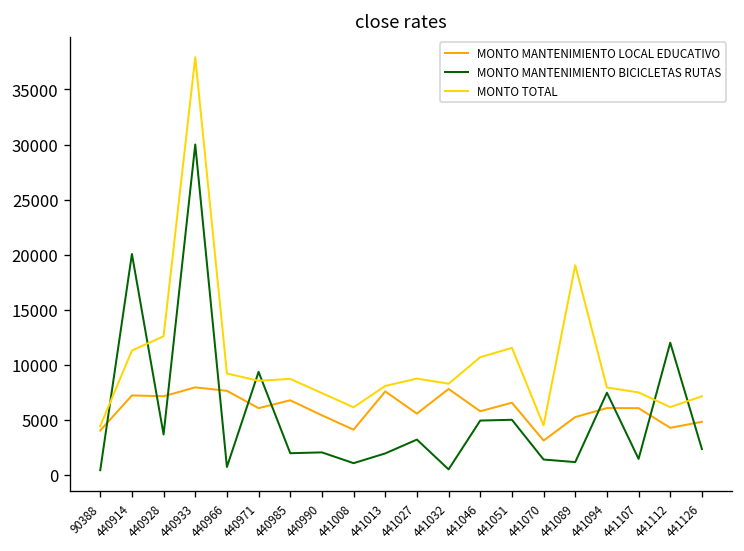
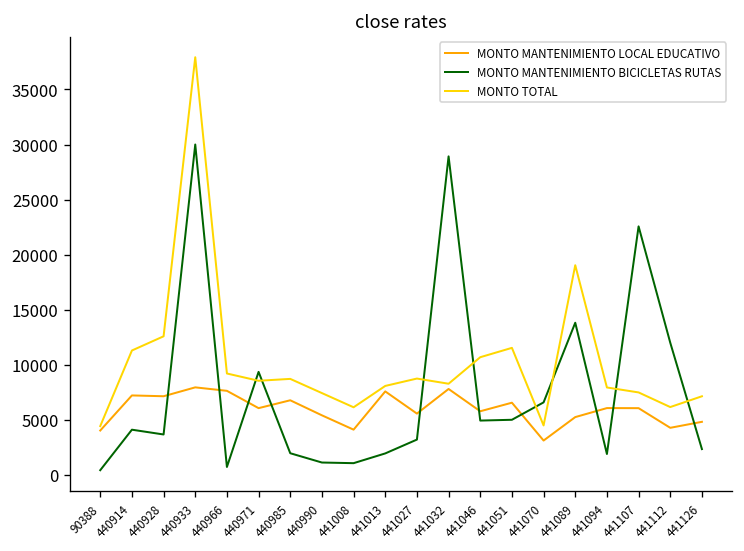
MONTO MANTENIMIENTO BICICLETAS RUTAS, 440914: 20000 -> 4000
MONTO MANTENIMIENTO BICICLETAS RUTAS, 440990: 2000 -> 1000
MONTO MANTENIMIENTO BICICLETAS RUTAS, 441032: 0 -> 29000
MONTO MANTENIMIENTO BICICLETAS RUTAS, 441070: 1000 -> 7000
MONTO MANTENIMIENTO BICICLETAS RUTAS, 441089: 1000 -> 14000
MONTO MANTENIMIENTO BICICLETAS RUTAS, 441094: 7000 -> 2000
MONTO MANTENIMIENTO BICICLETAS RUTAS, 441107: 1000 -> 23000
